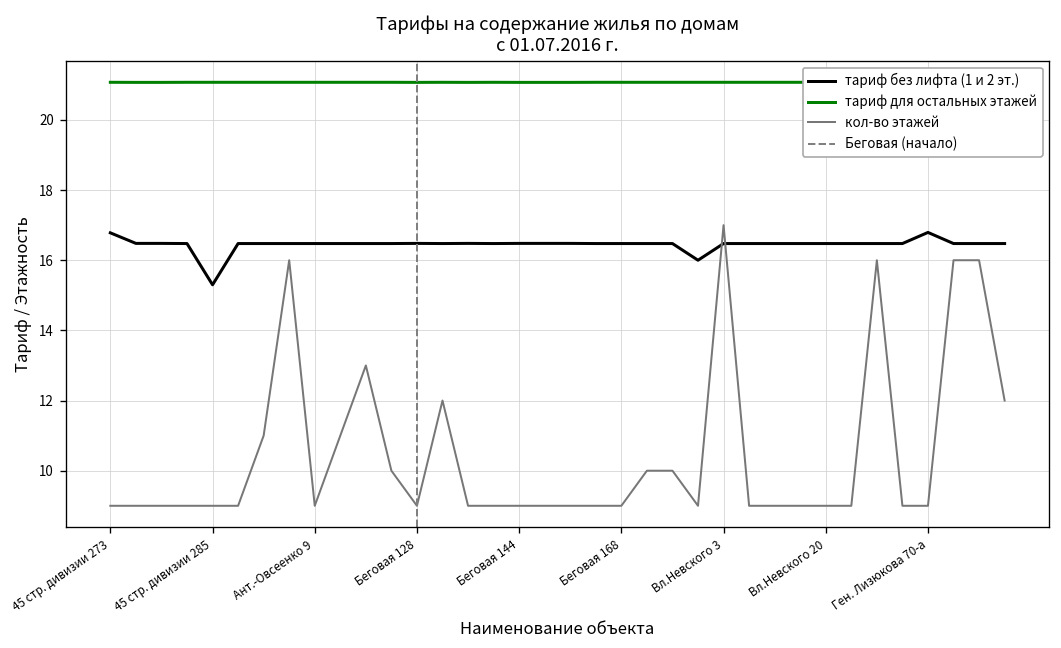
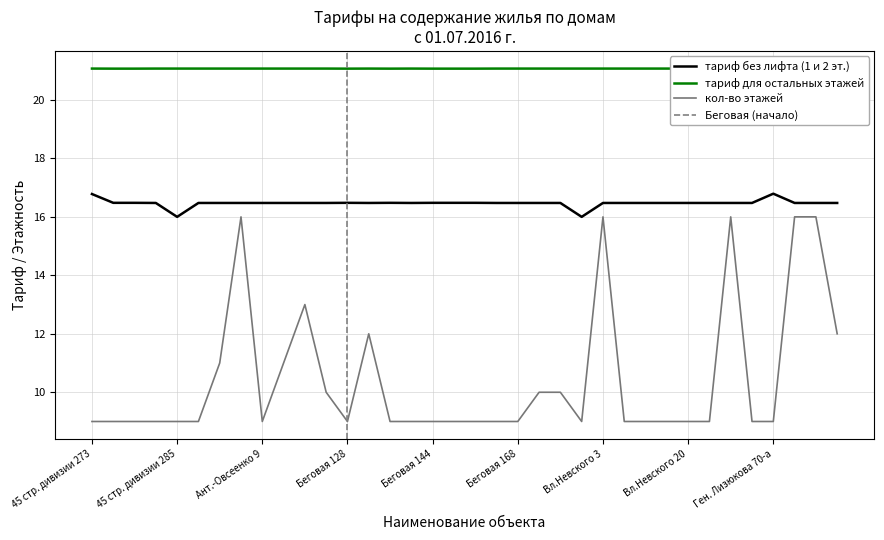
тариф без лифта (1 и 2 эт.), 45 стр. дивизии 285: 15.3 -> 16.0
кол-во этажей, Вл.Невского 3: 17 -> 16
